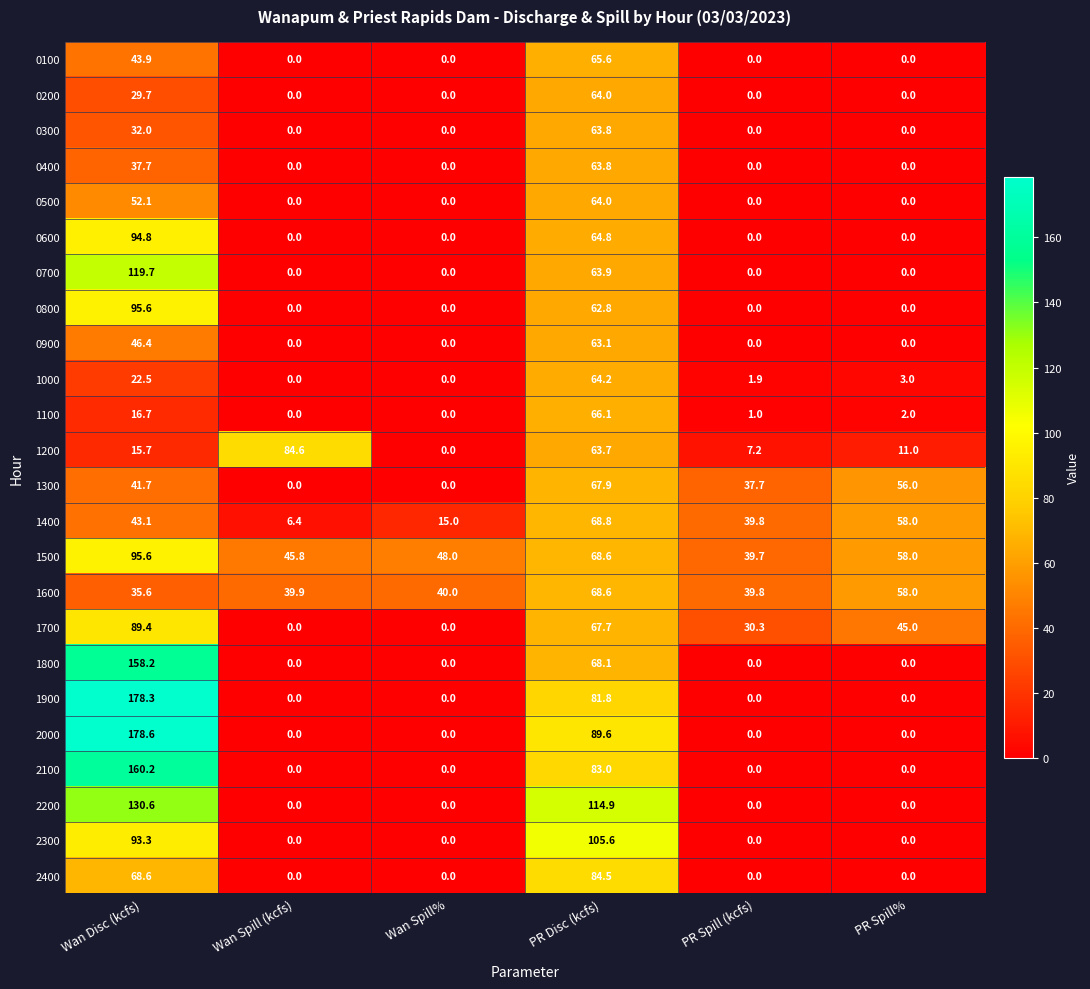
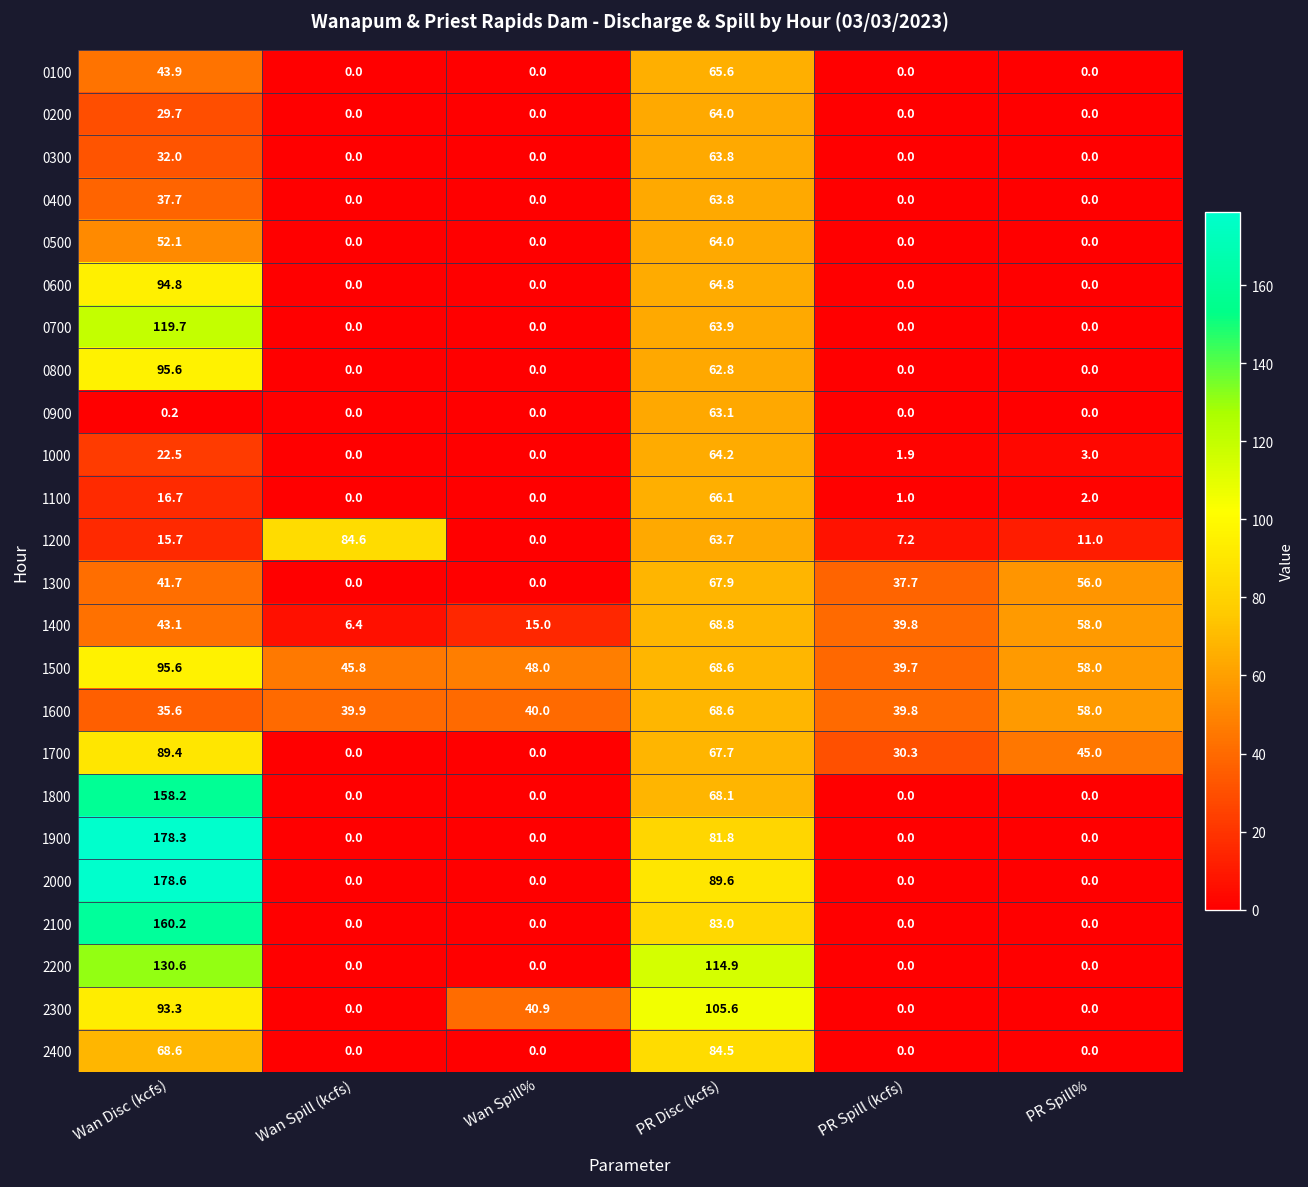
0900, Wan Disc (kcfs): 46.4 -> 0.2
2300, Wan Spill%: 0.0 -> 40.9
